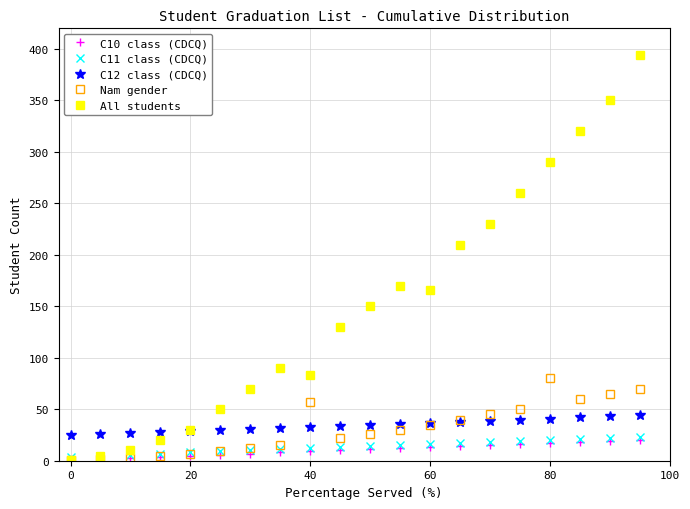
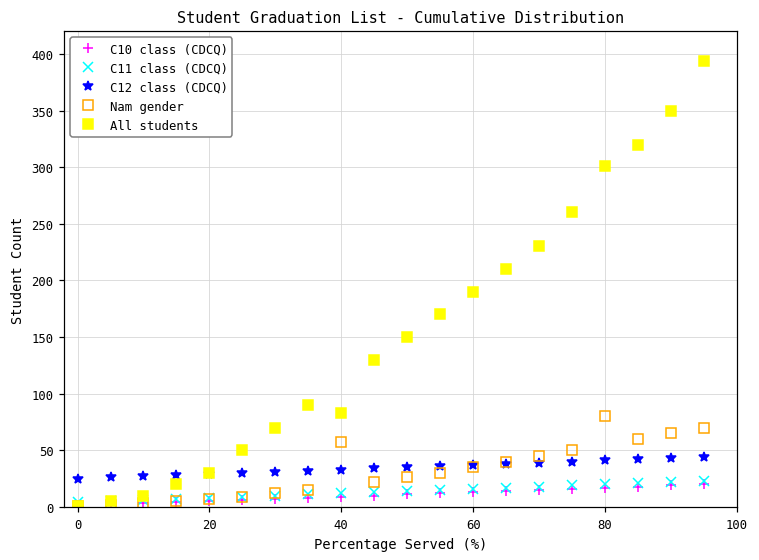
All students, 60: 166 -> 190
All students, 80: 290 -> 301
